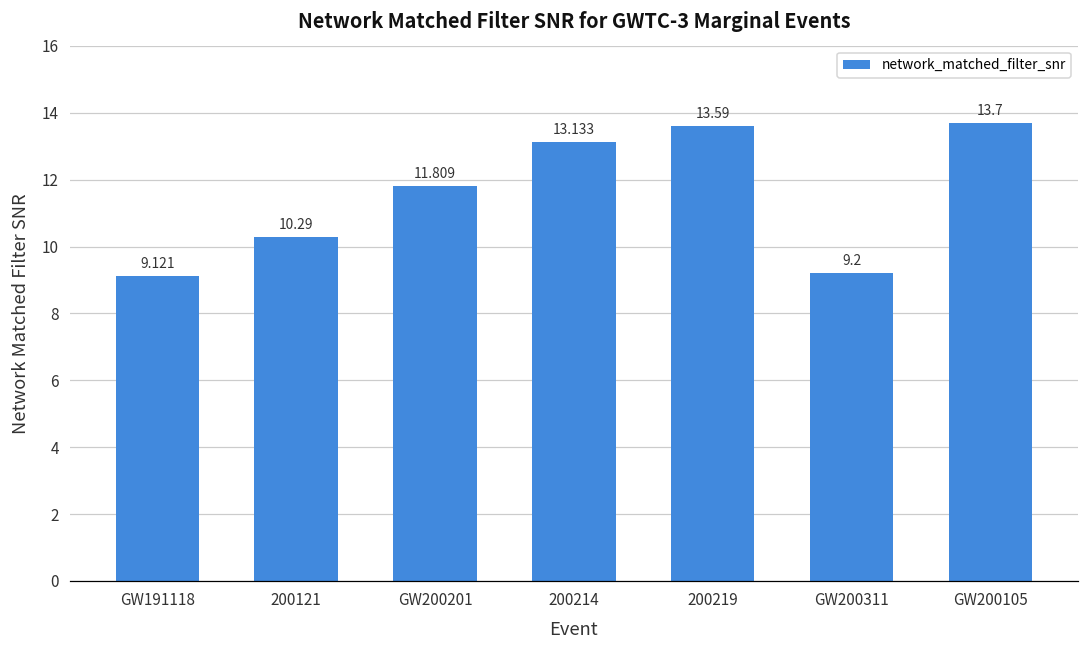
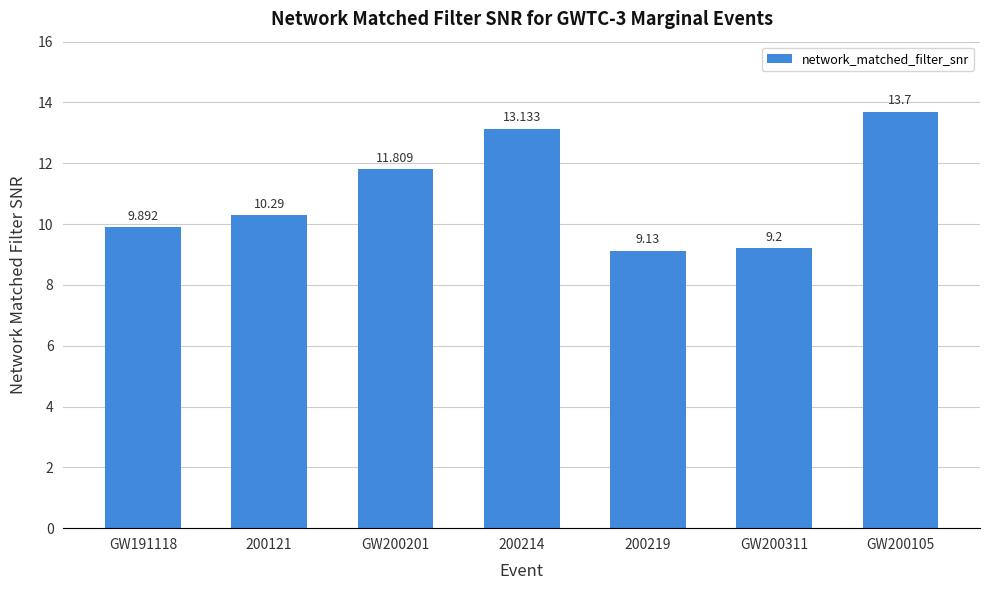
GW191118: 9.121 -> 9.892
200219: 13.59 -> 9.13
